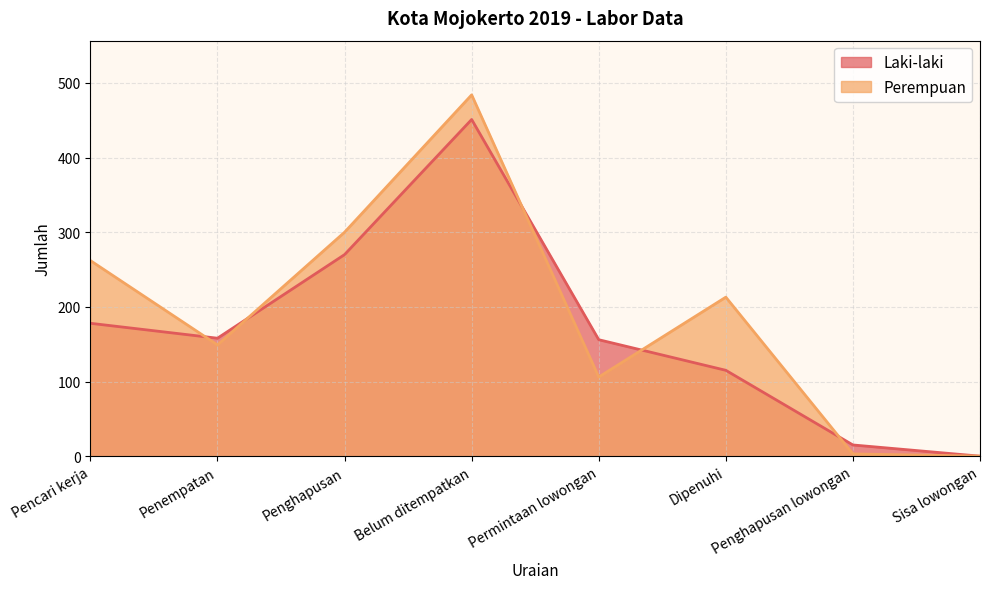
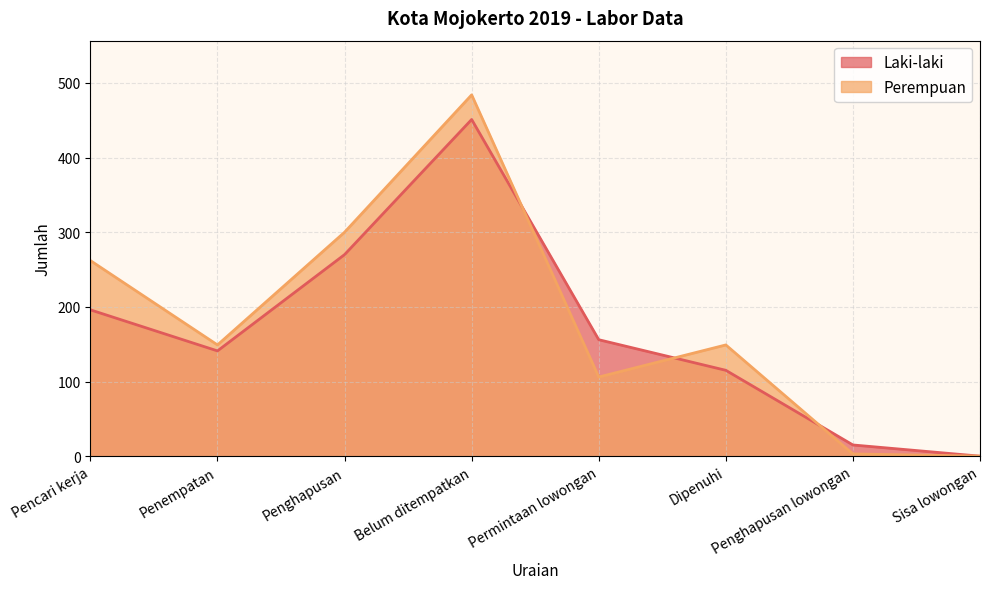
Laki-laki, Pencari kerja: 180 -> 200
Laki-laki, Penempatan: 160 -> 140
Perempuan, Dipenuhi: 210 -> 150
